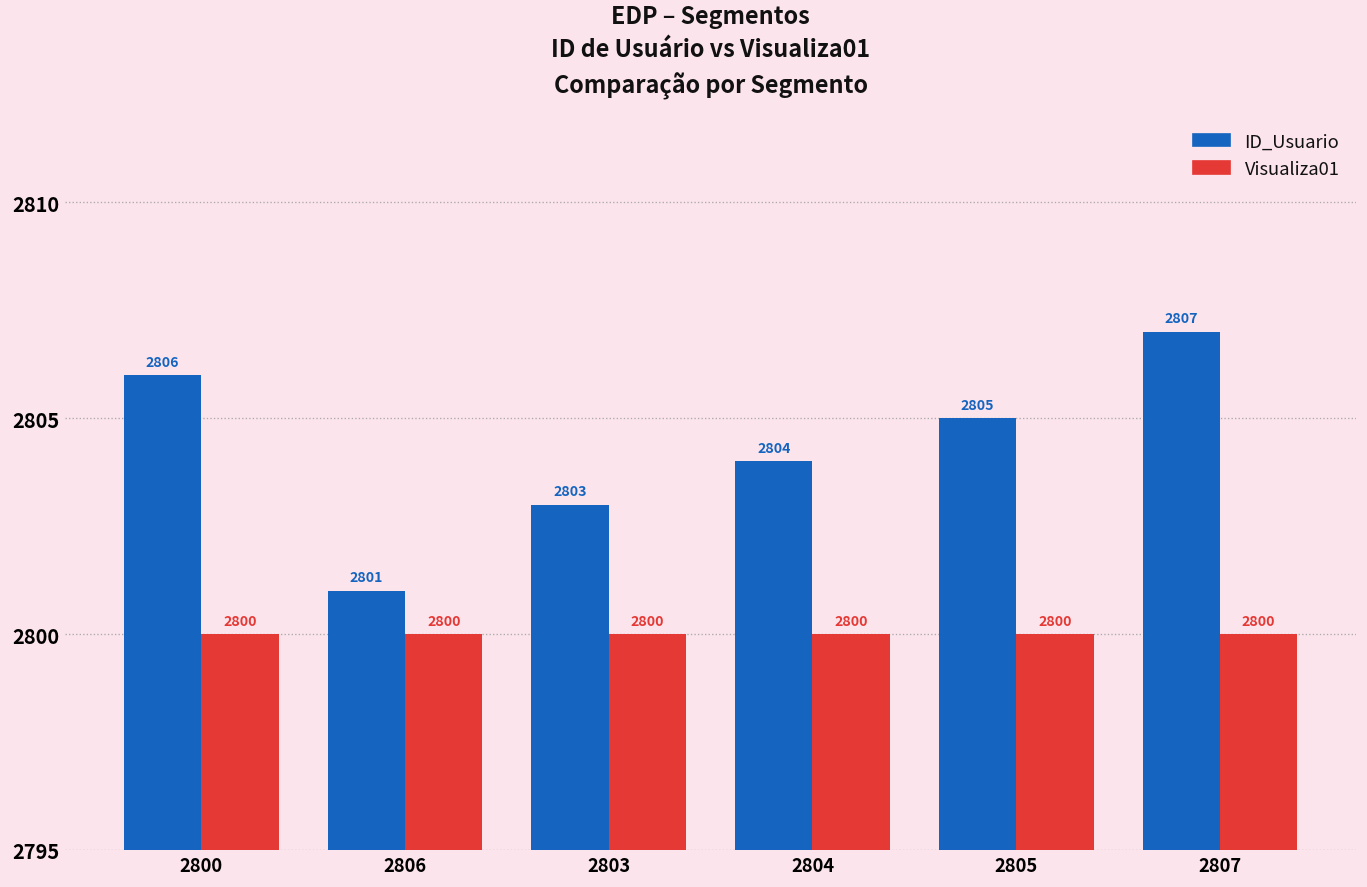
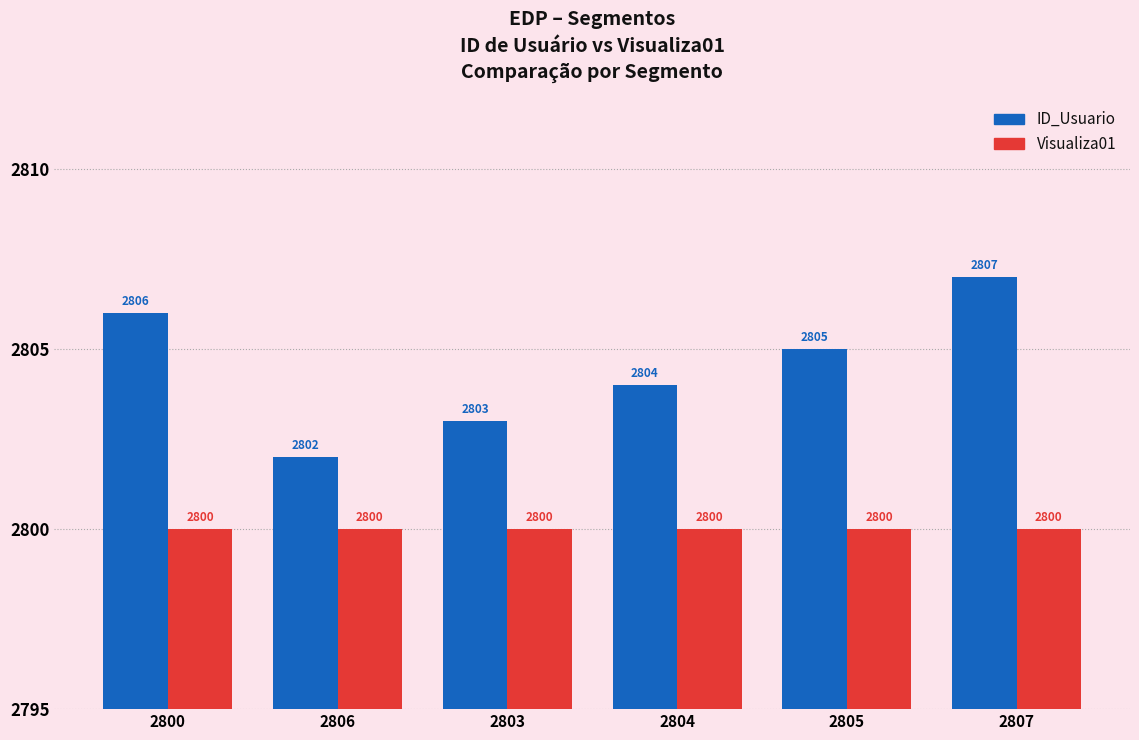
ID_Usuario, 2806: 2801 -> 2802
